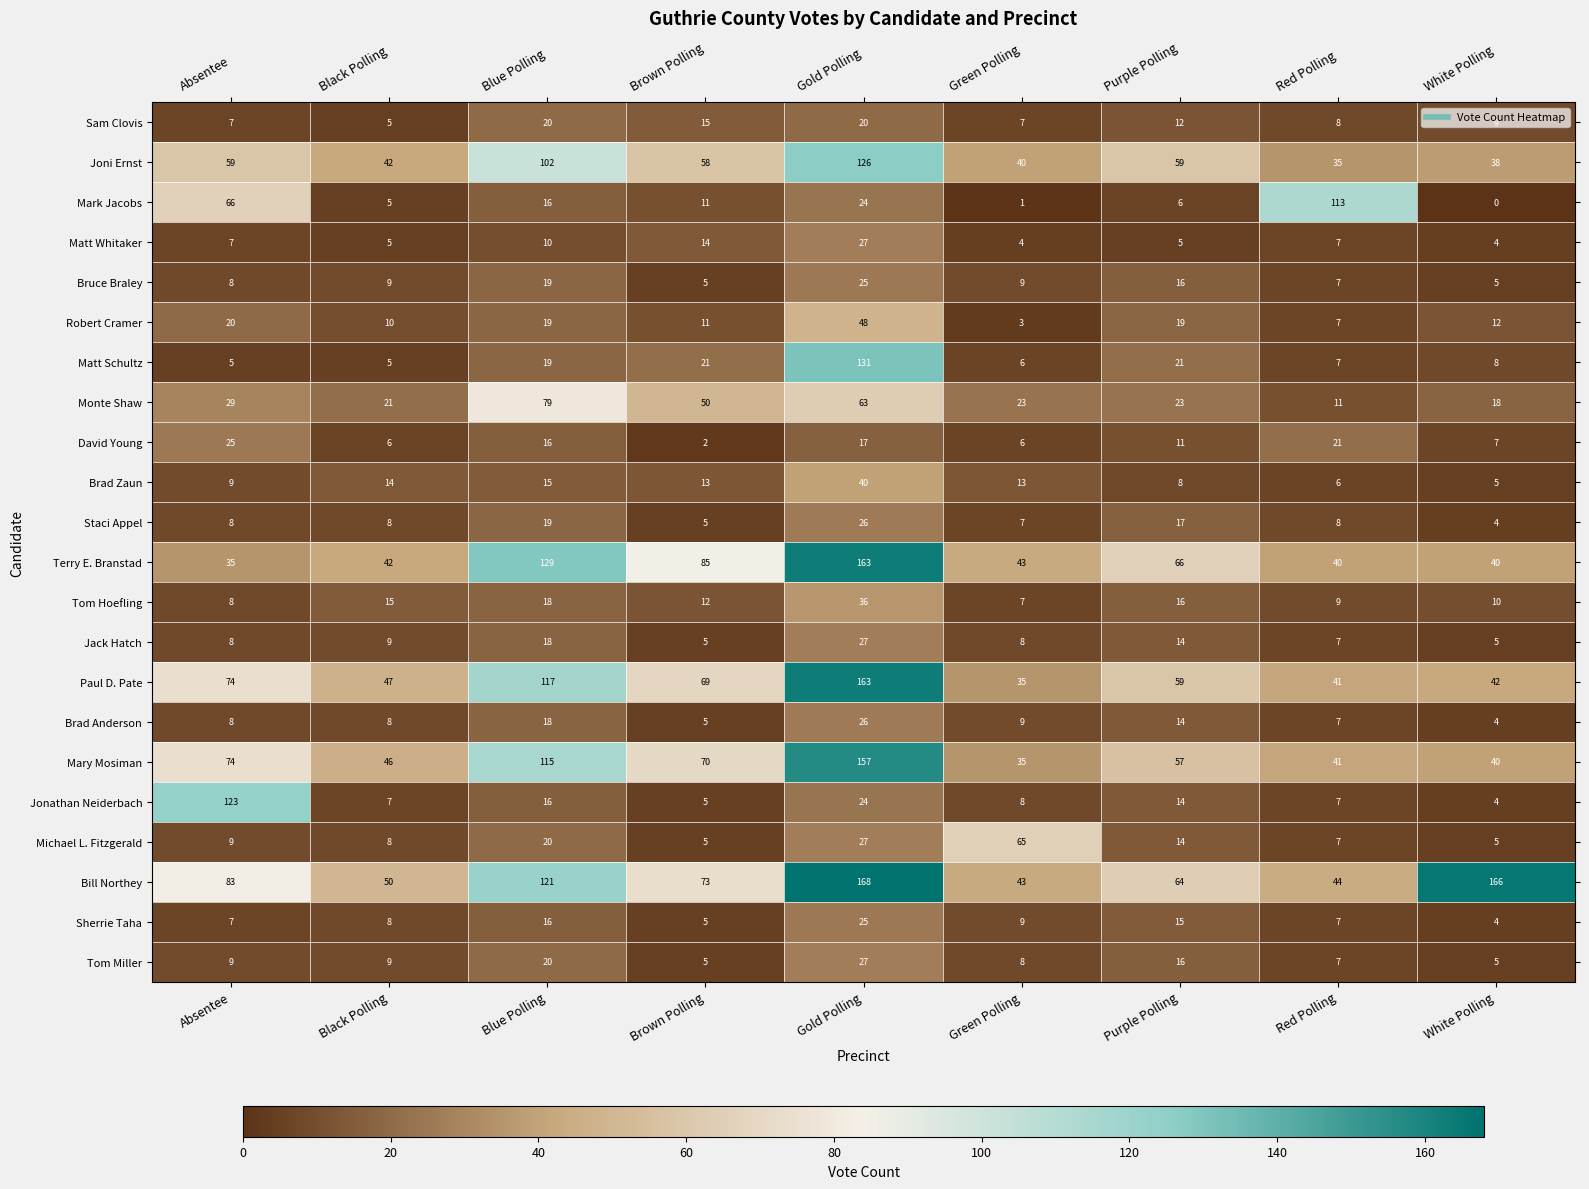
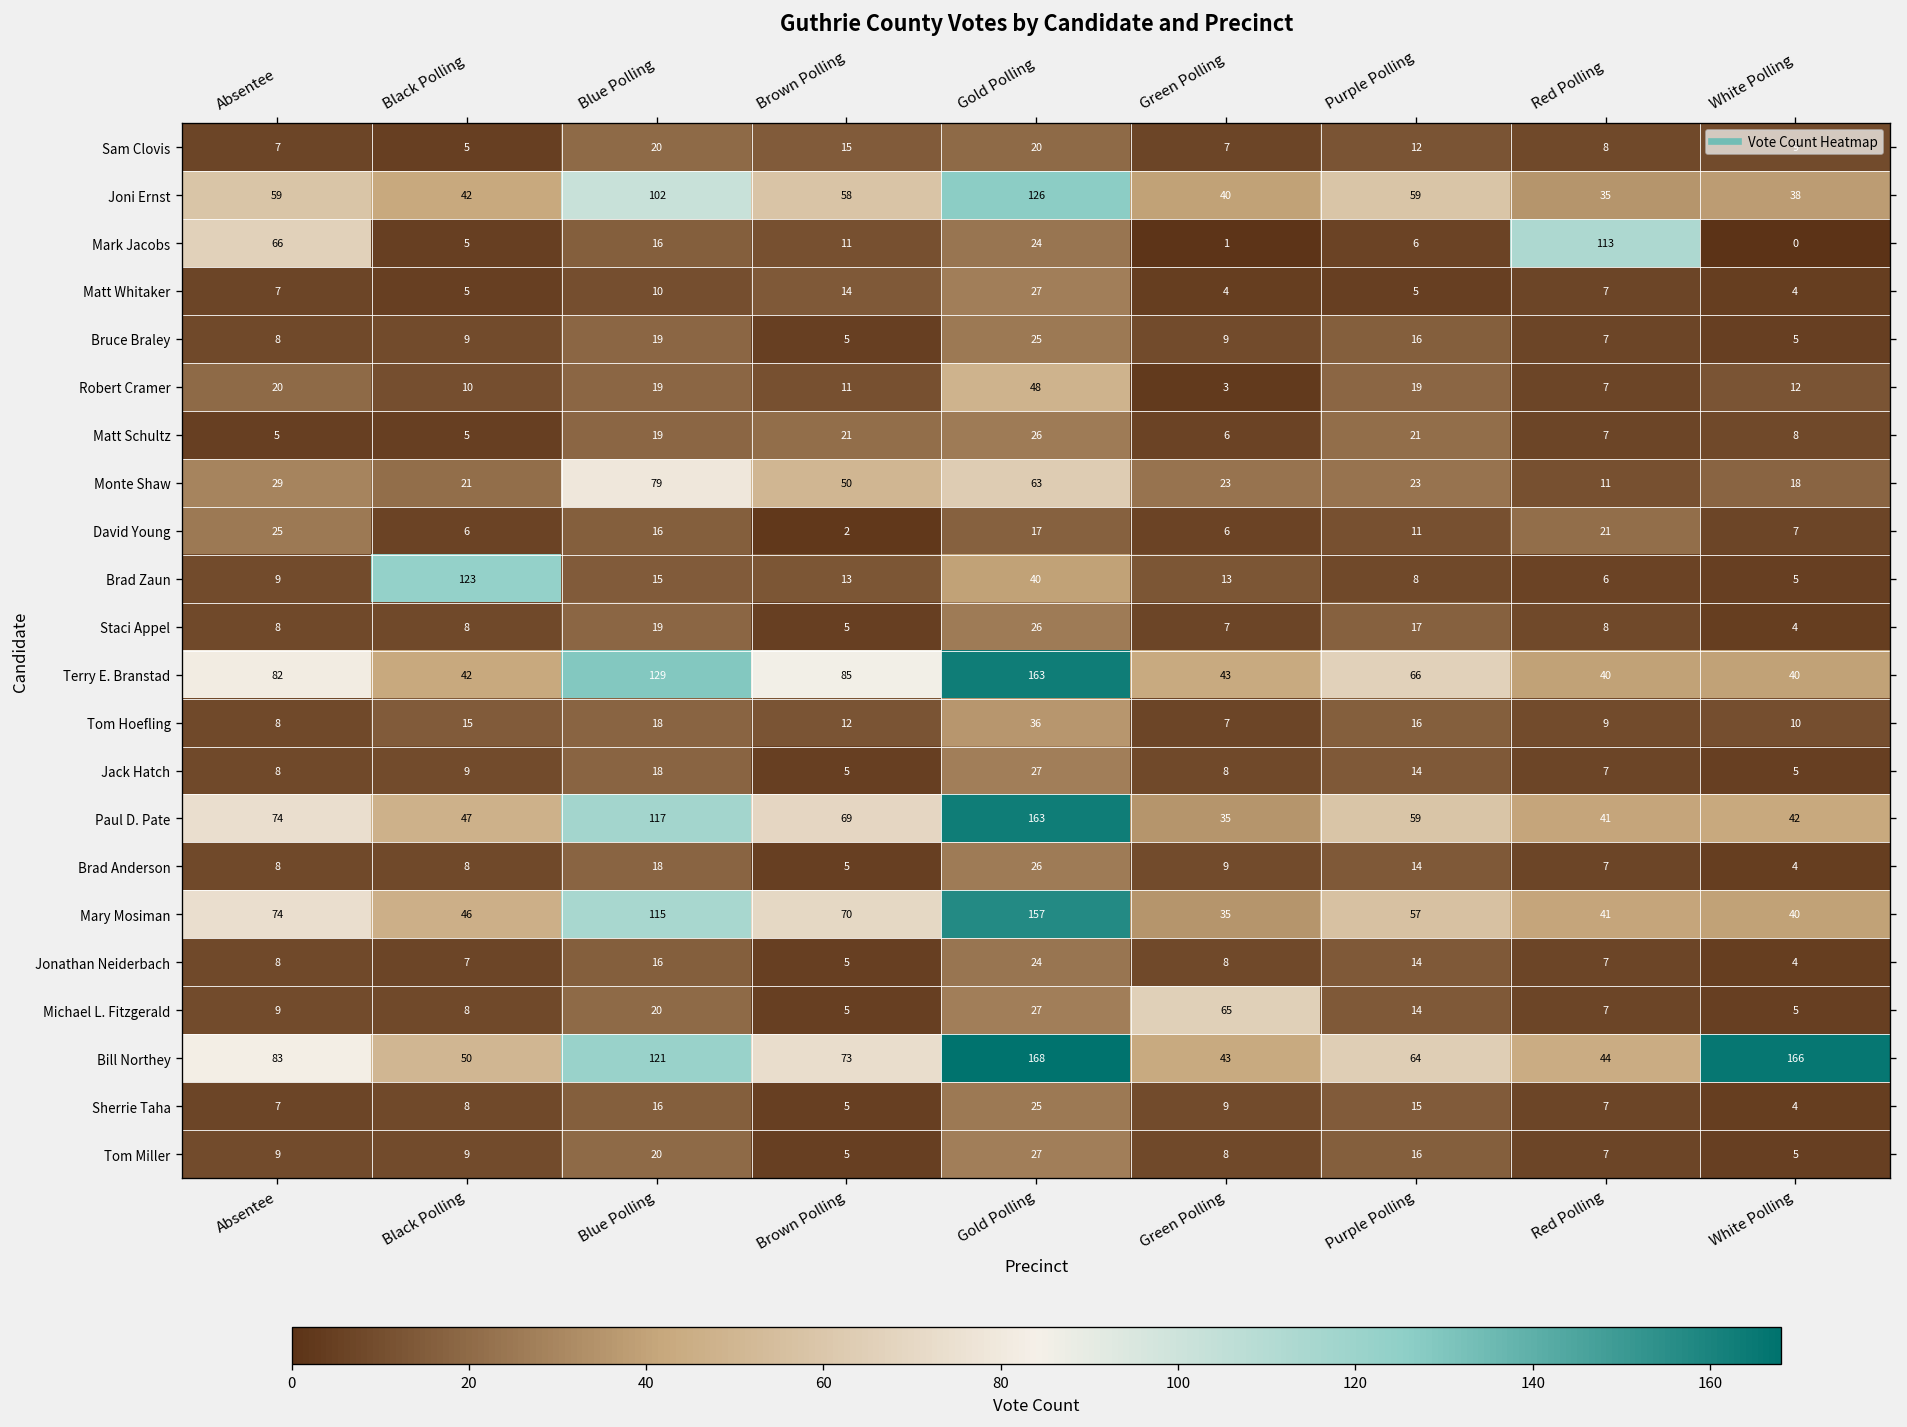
Matt Schultz, Gold Polling: 131 -> 26
Brad Zaun, Black Polling: 14 -> 123
Terry E. Branstad, Absentee: 35 -> 82
Jonathan Neiderbach, Absentee: 123 -> 8
